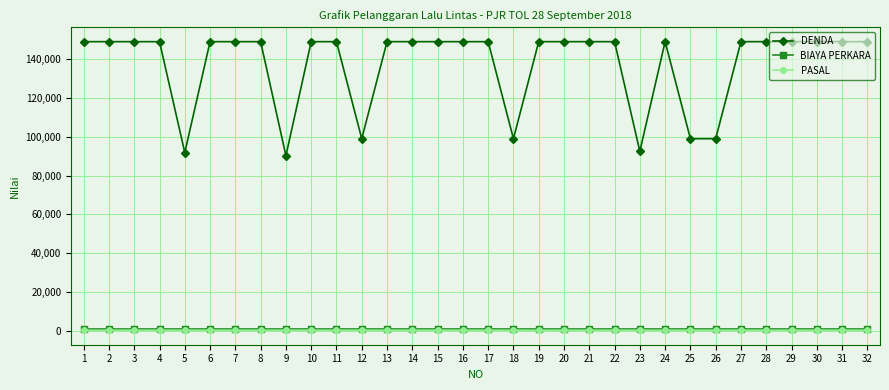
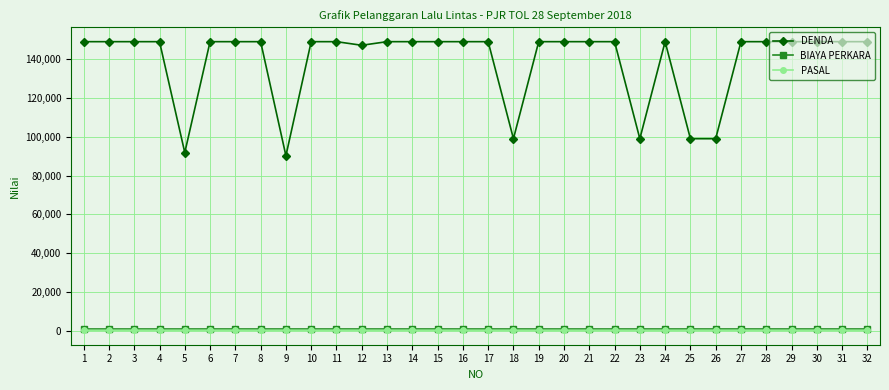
DENDA, 12: 99,000 -> 147,000
DENDA, 23: 93,000 -> 99,000
